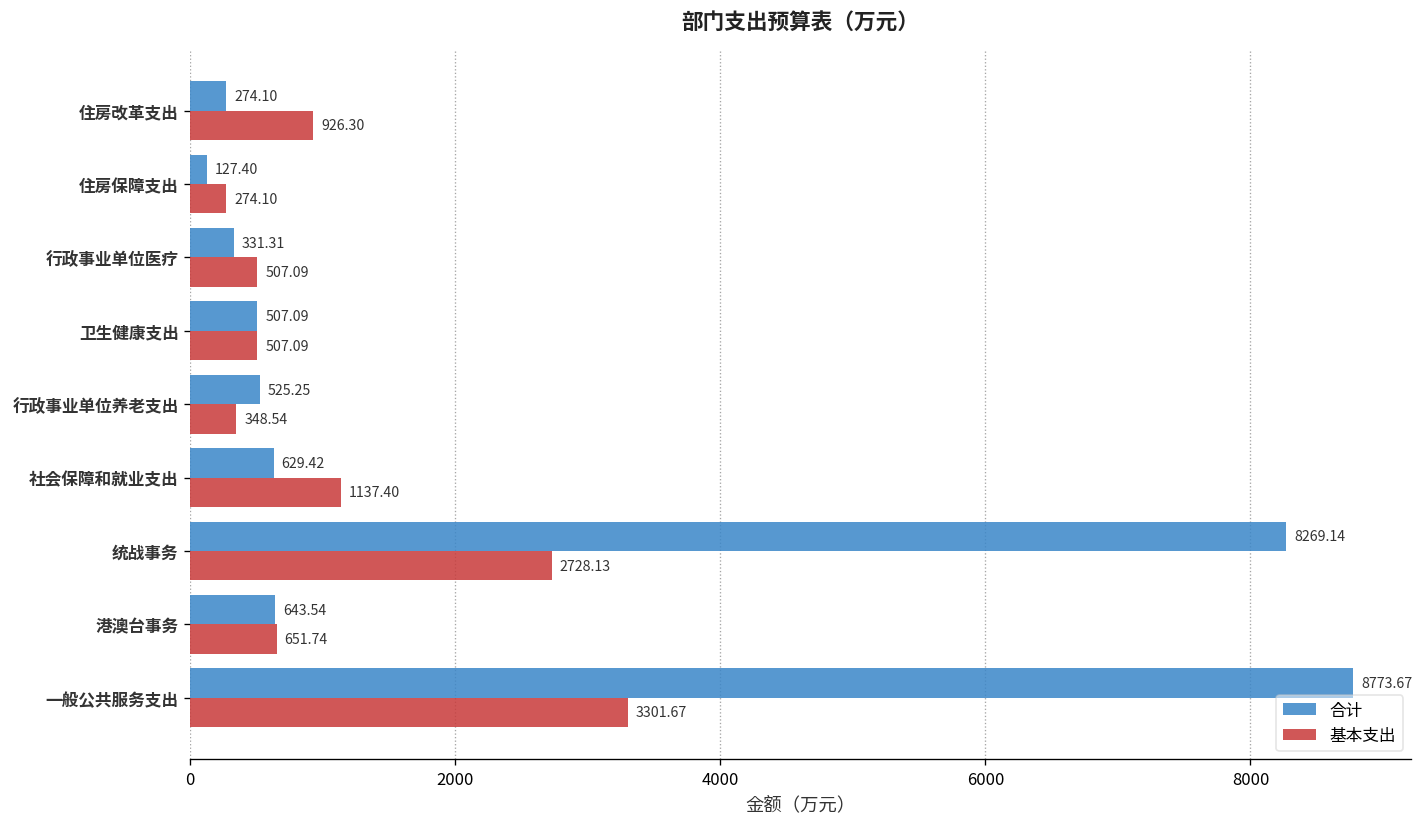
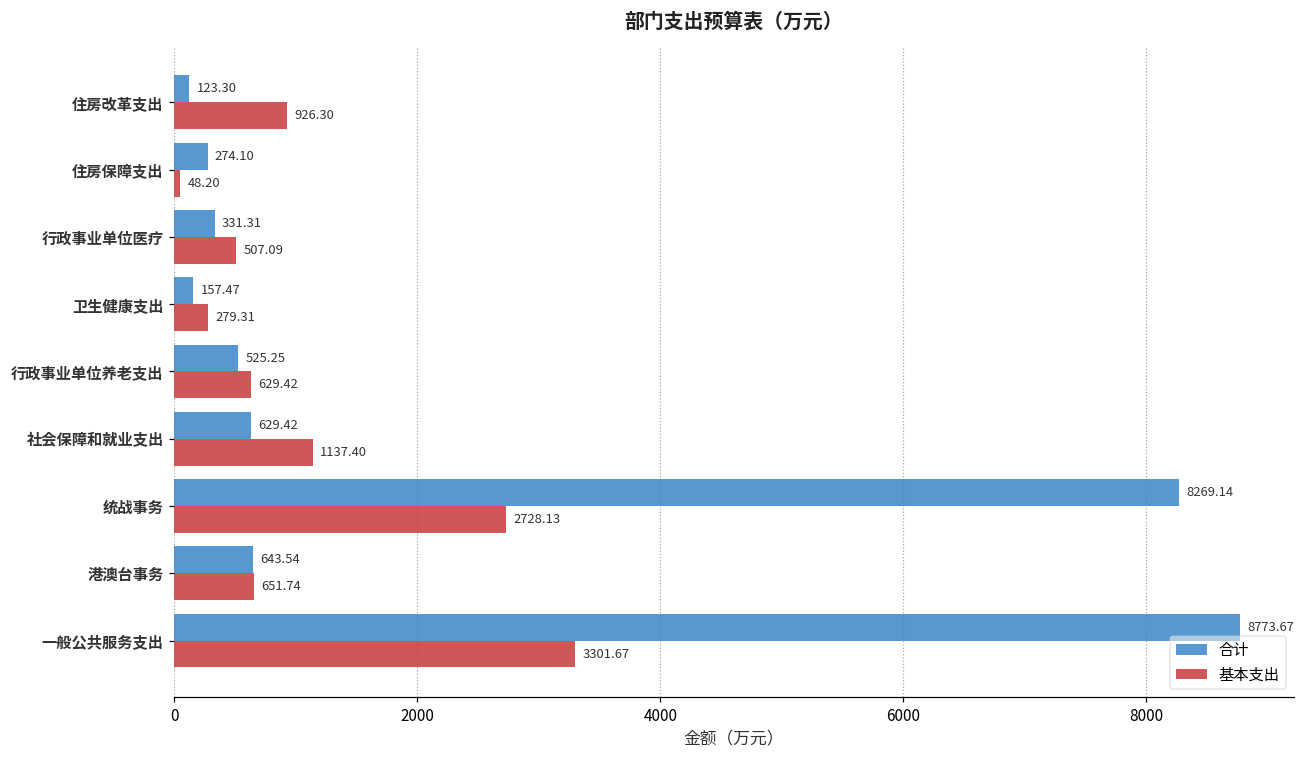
合计, 住房改革支出: 274.10 -> 123.30
合计, 住房保障支出: 127.40 -> 274.10
基本支出, 住房保障支出: 274.10 -> 48.20
合计, 卫生健康支出: 507.09 -> 157.47
基本支出, 卫生健康支出: 507.09 -> 279.31
基本支出, 行政事业单位养老支出: 348.54 -> 629.42
